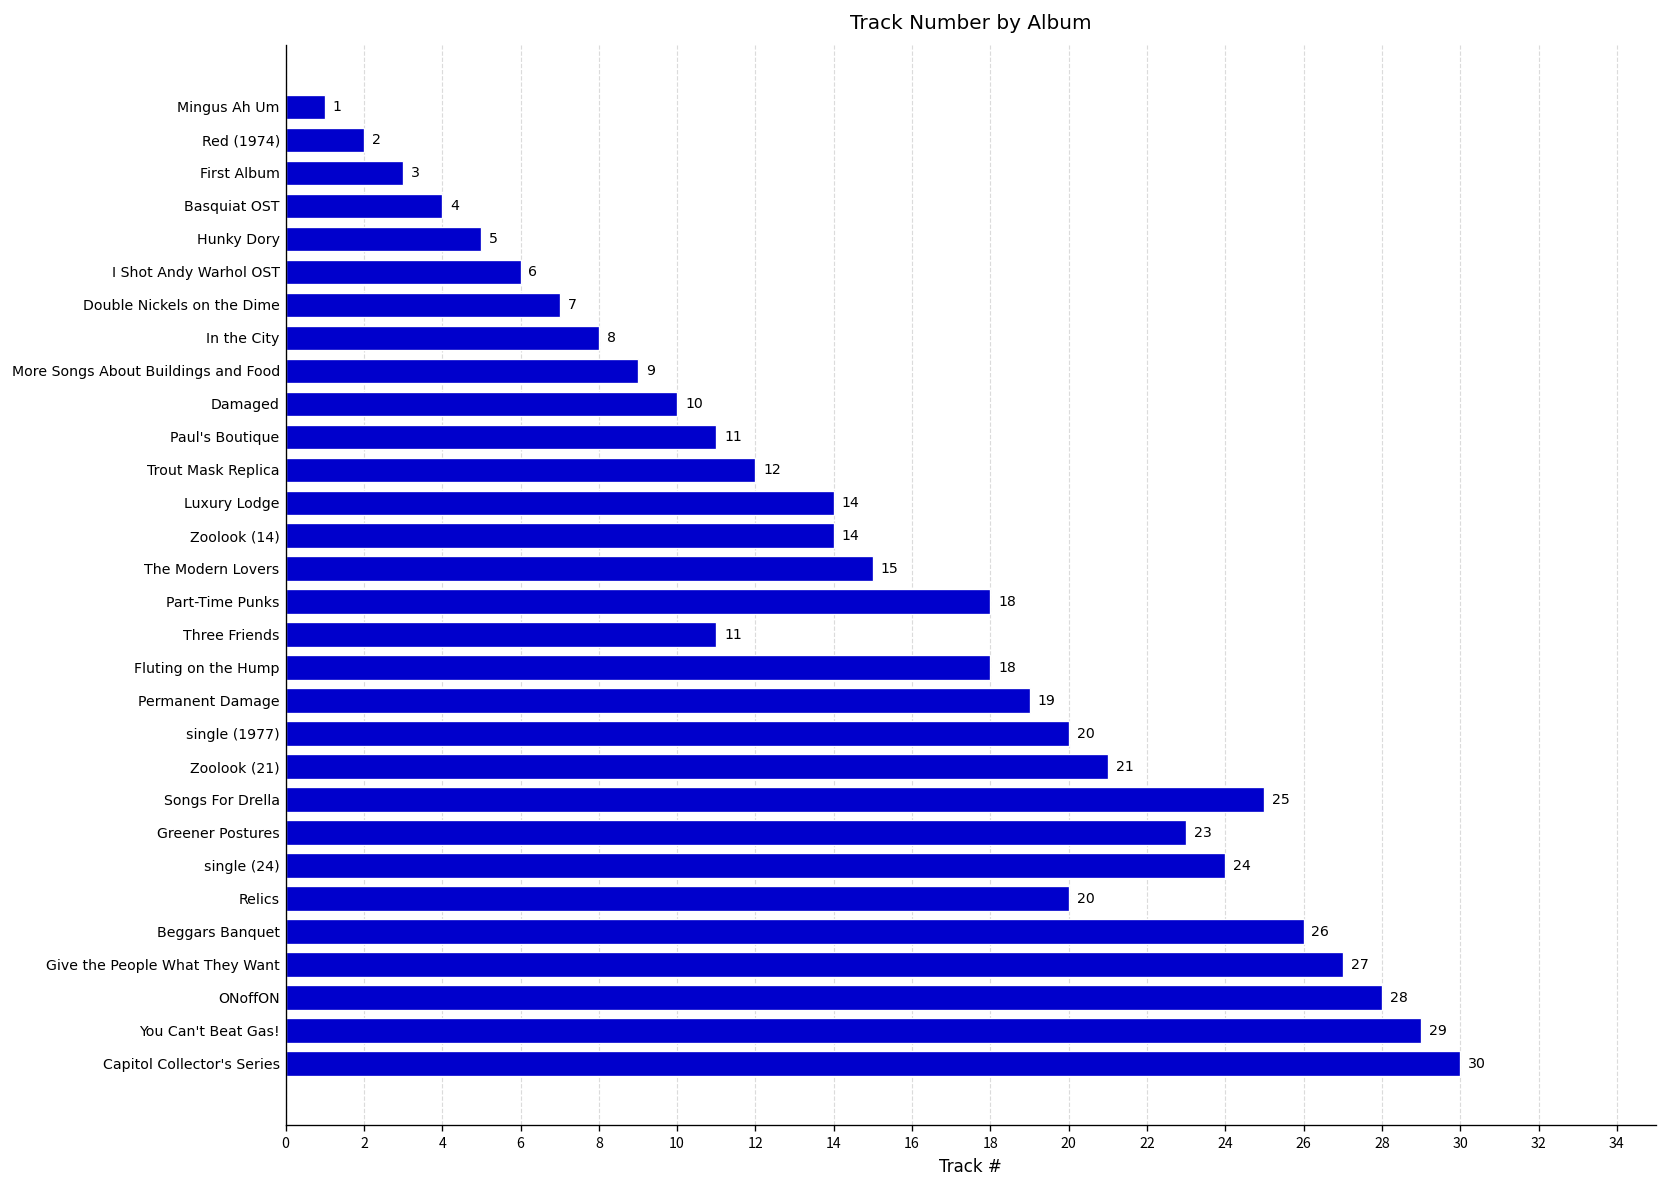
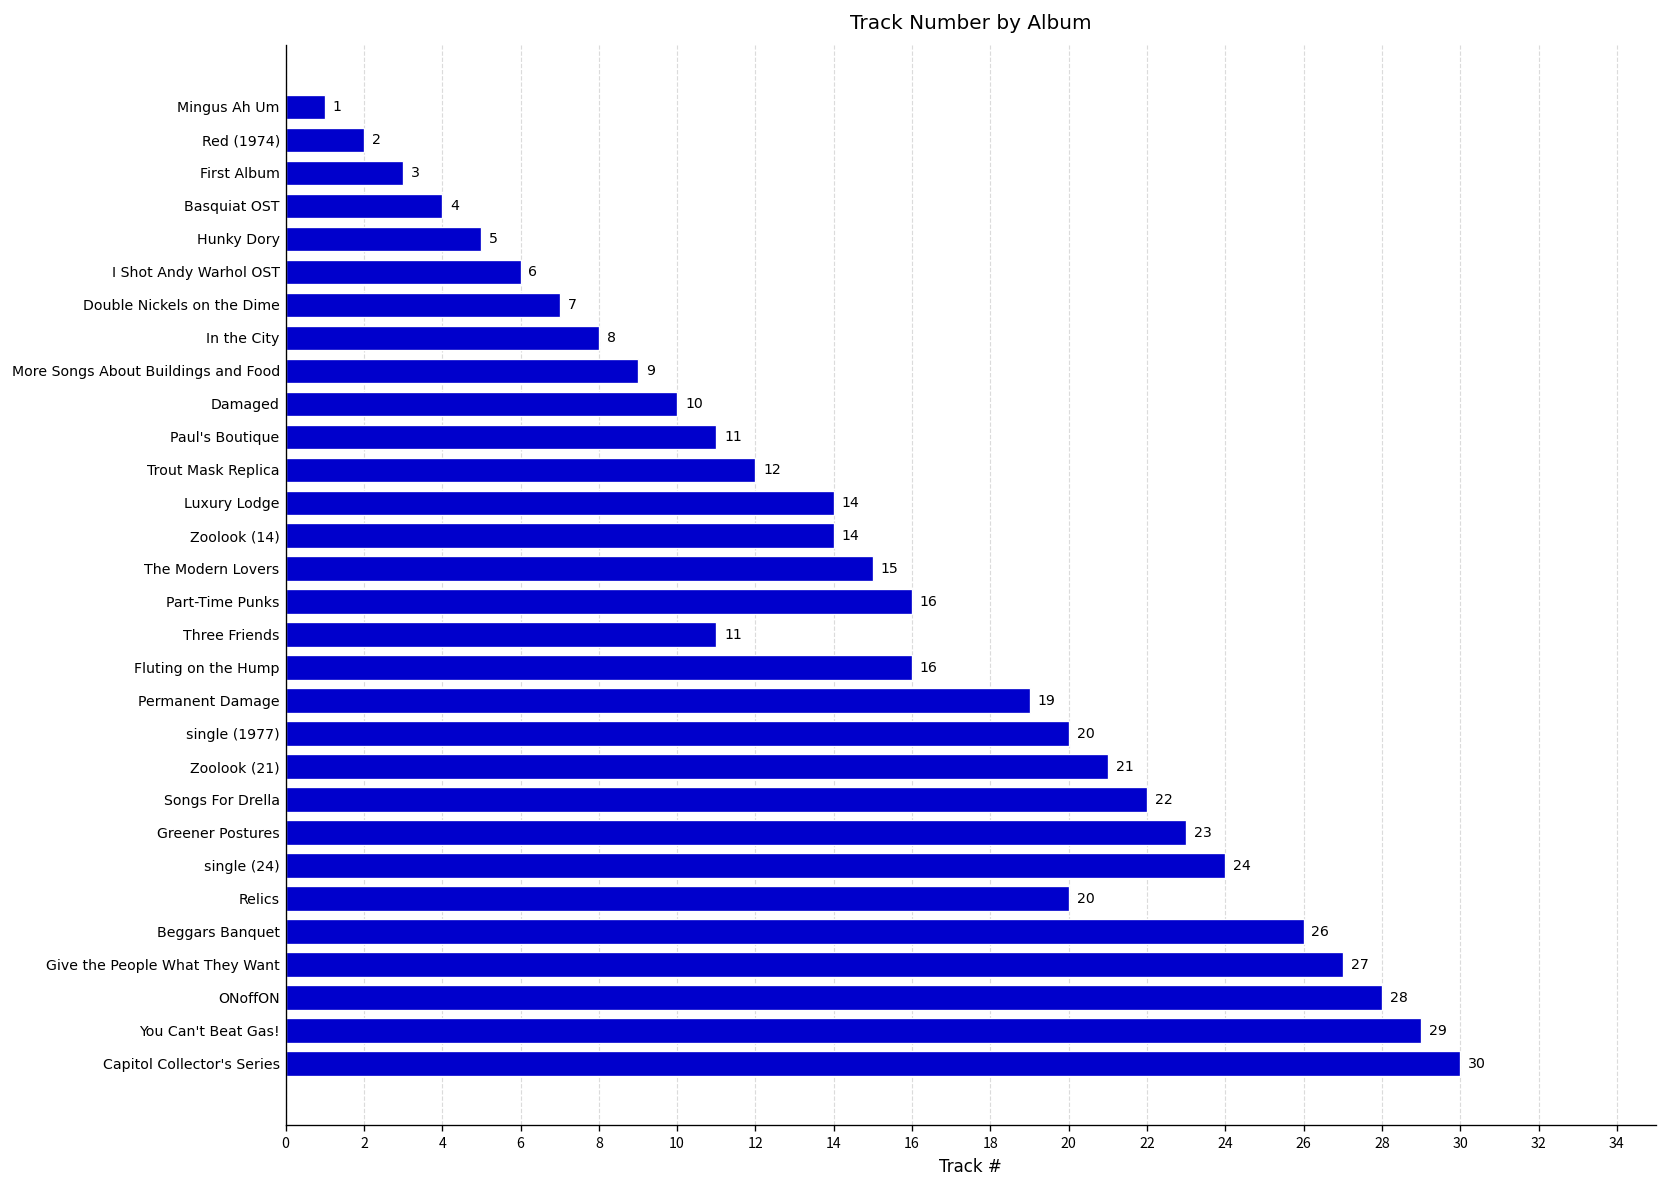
Part-Time Punks: 18 -> 16
Fluting on the Hump: 18 -> 16
Songs For Drella: 25 -> 22
